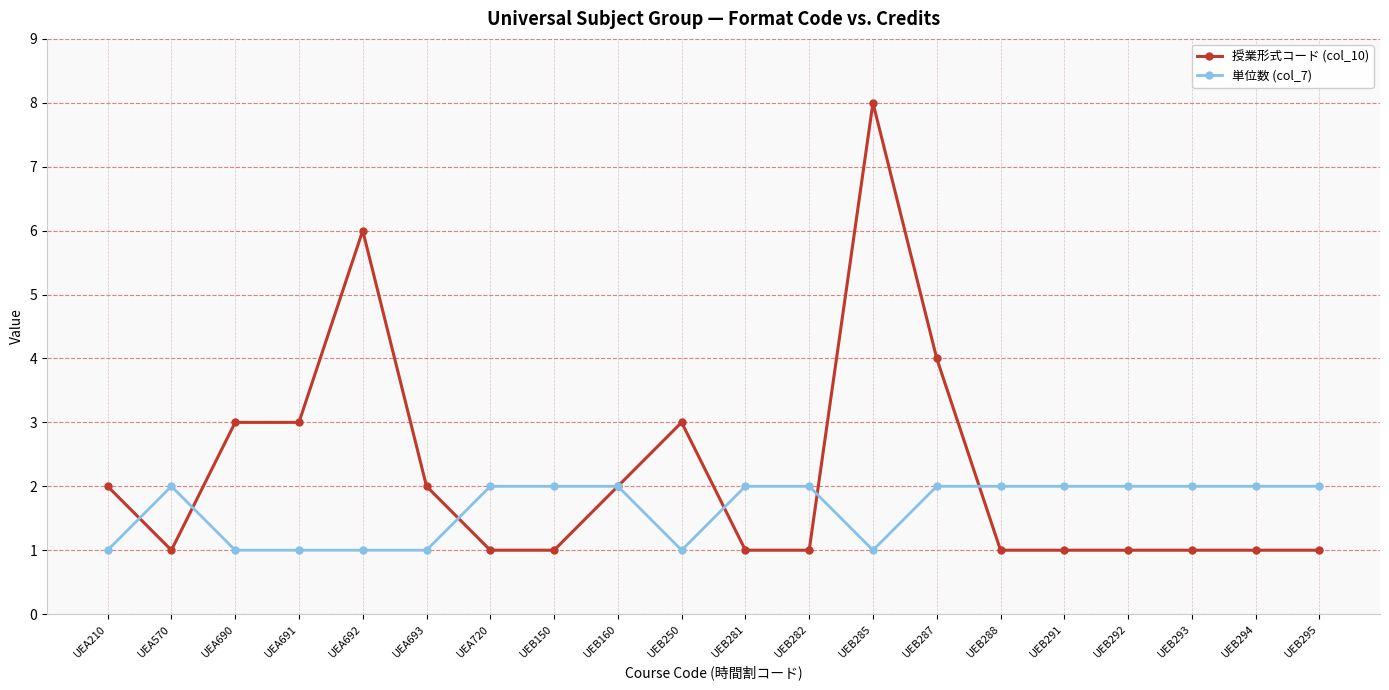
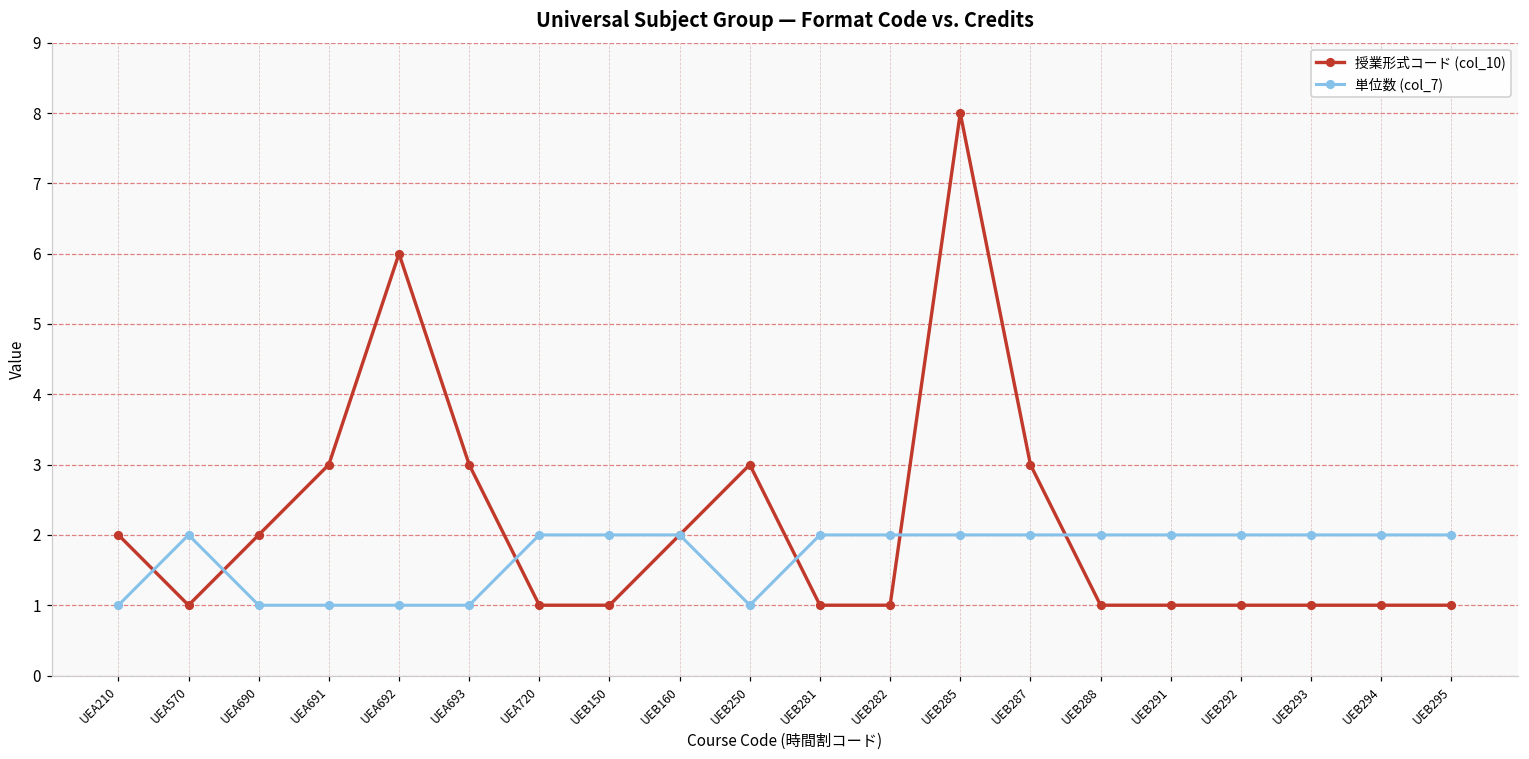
授業形式コード (col_10), UEA690: 3 -> 2
授業形式コード (col_10), UEA693: 2 -> 3
単位数 (col_7), UEB285: 1 -> 2
授業形式コード (col_10), UEB287: 4 -> 3
